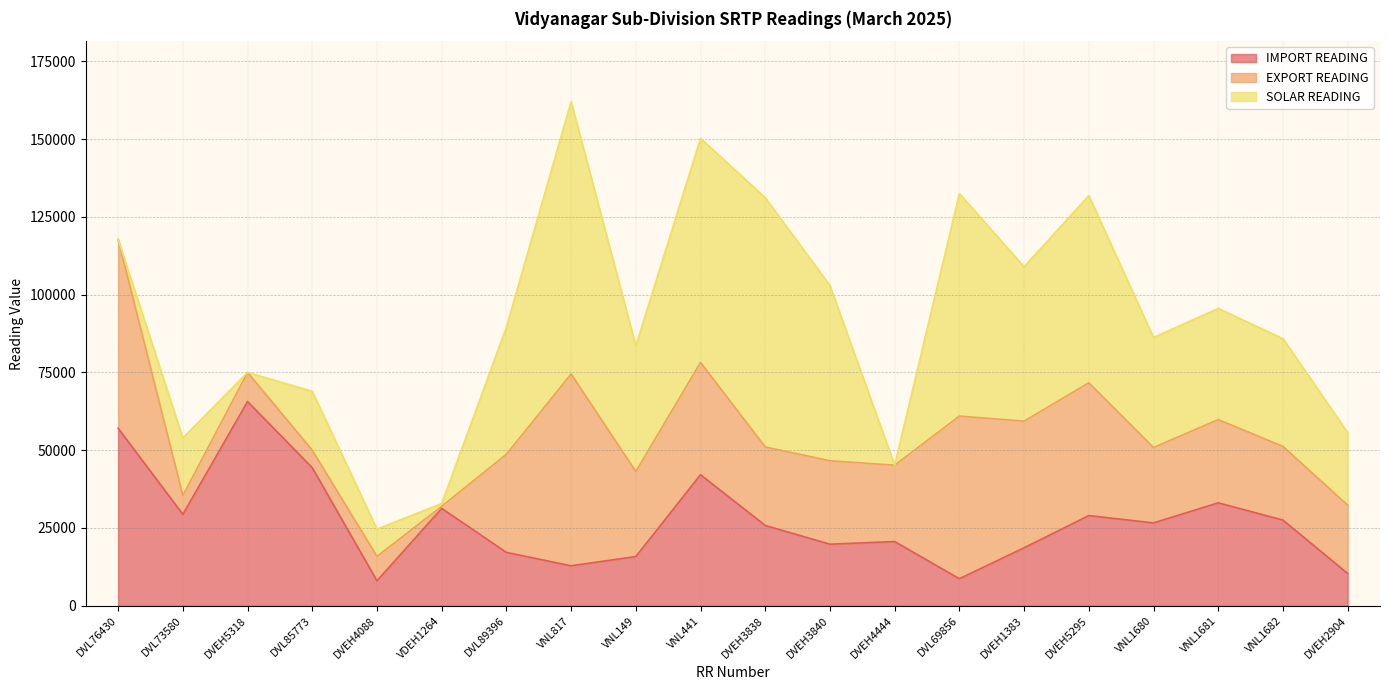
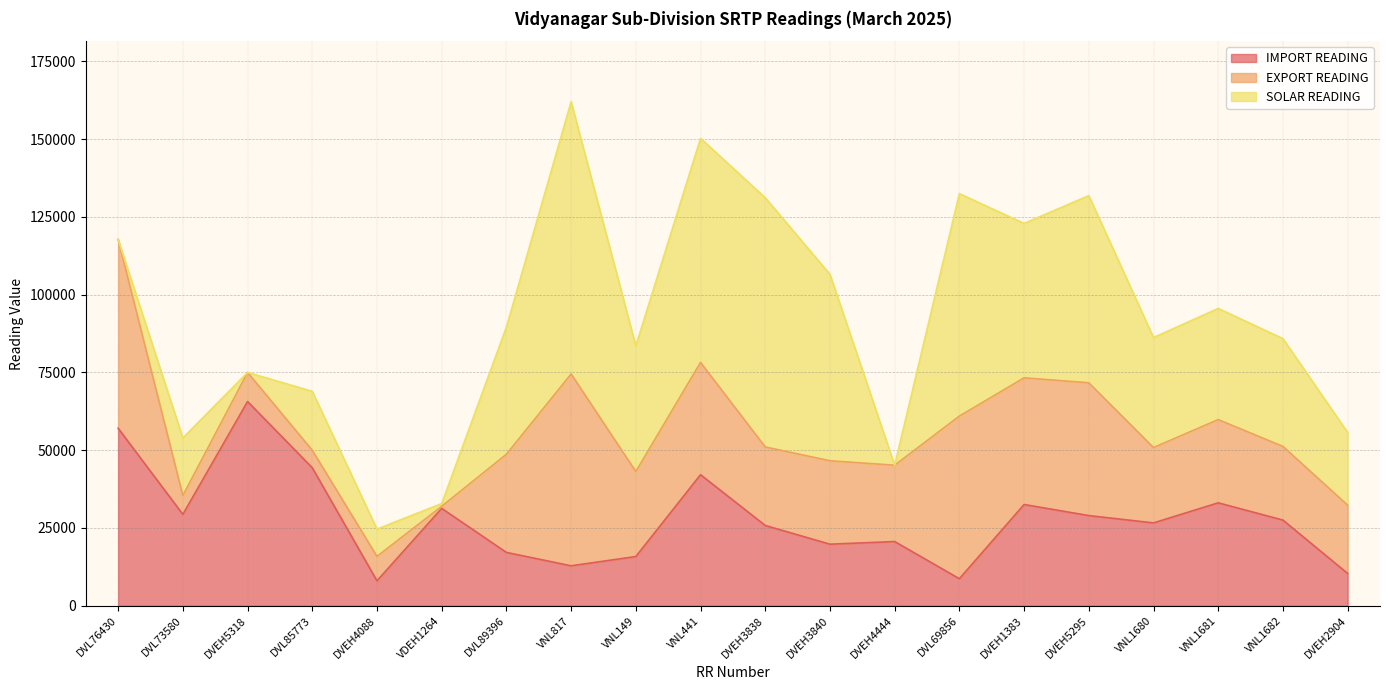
SOLAR READING, DVEH3840: 56000 -> 60000
IMPORT READING, DVEH1383: 19000 -> 33000
